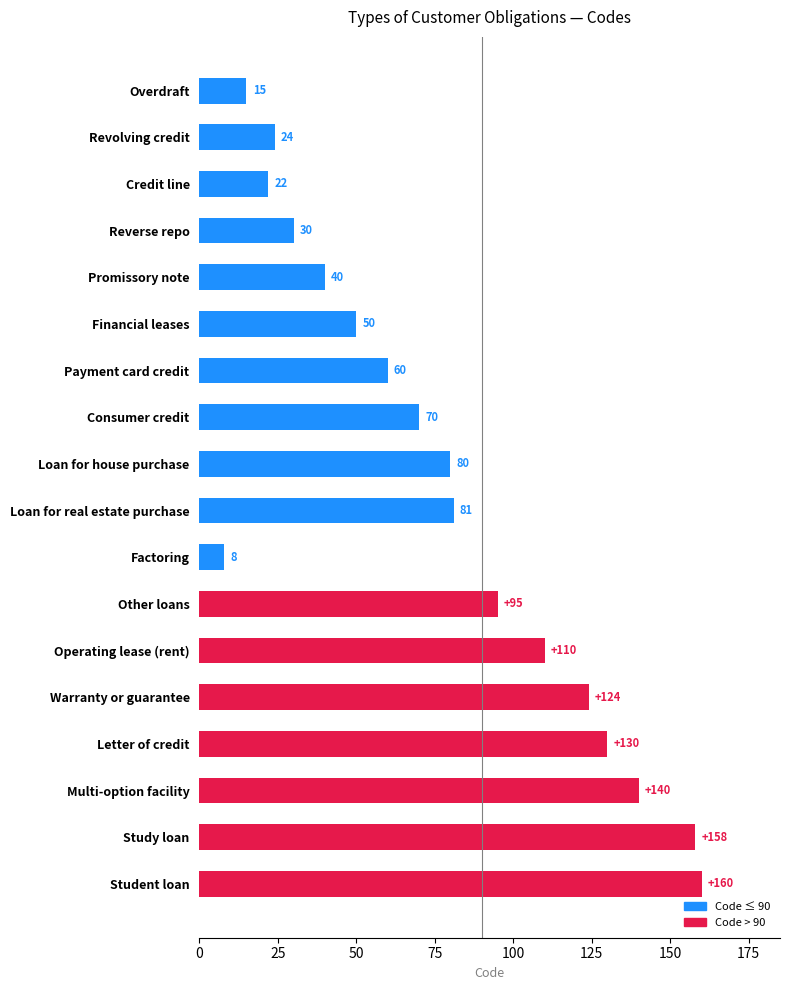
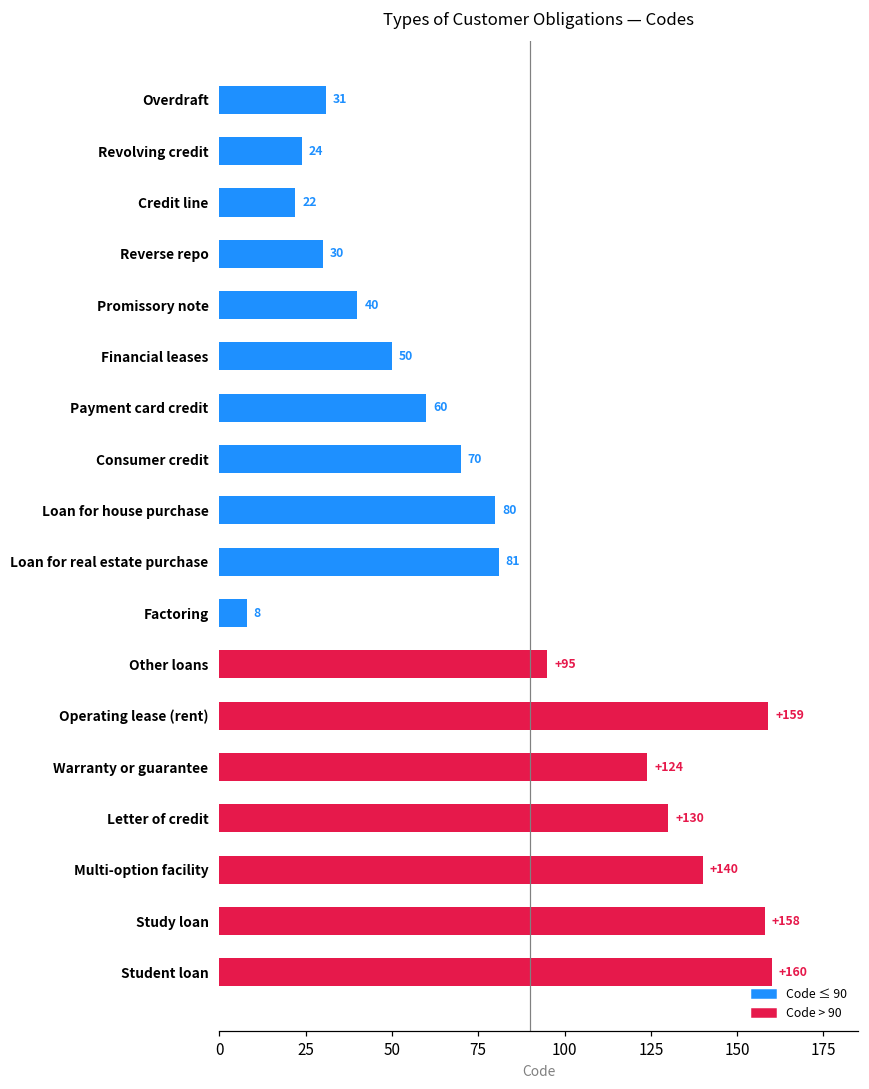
Overdraft: 15 -> 31
Operating lease (rent): +110 -> +159
